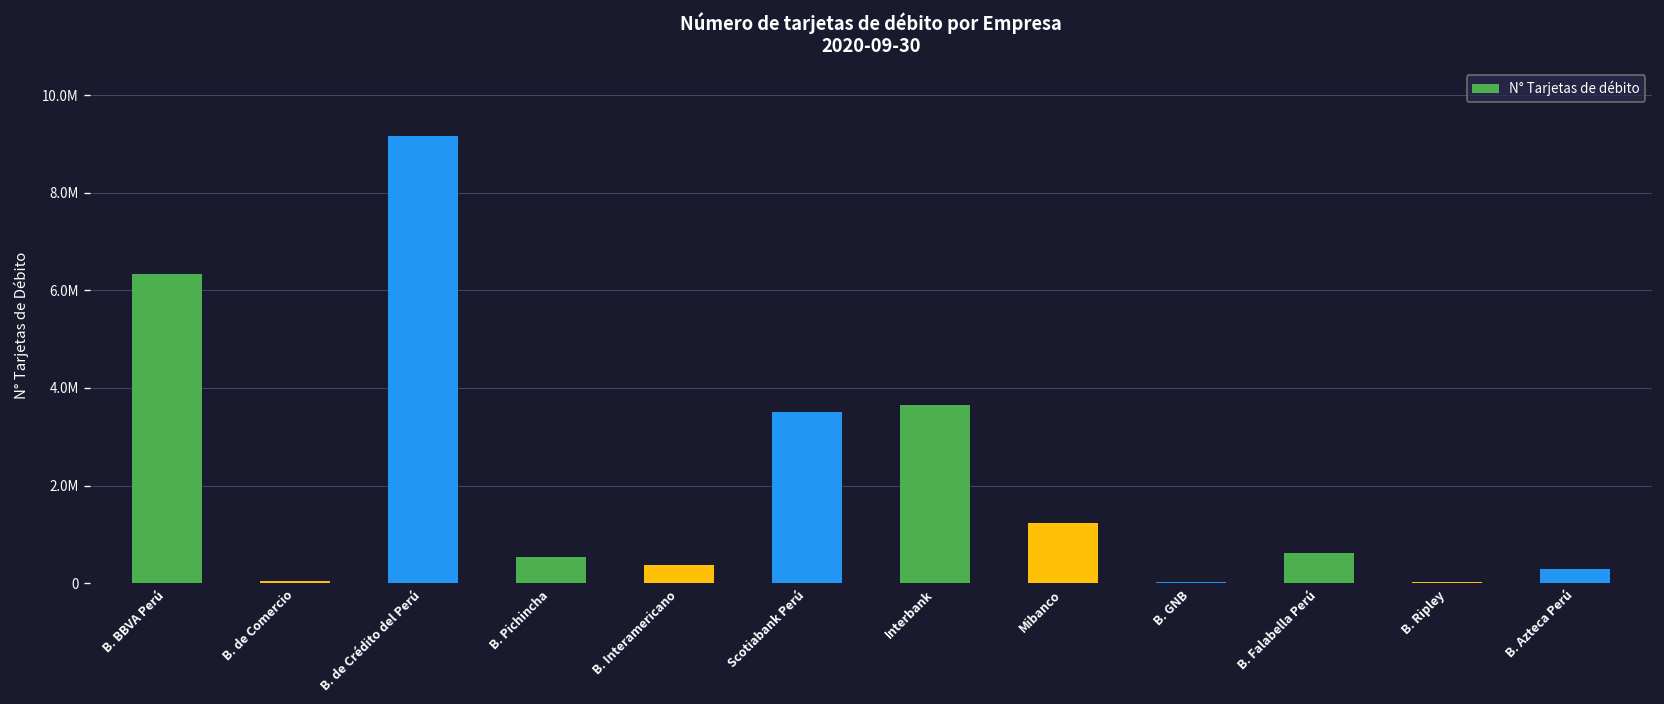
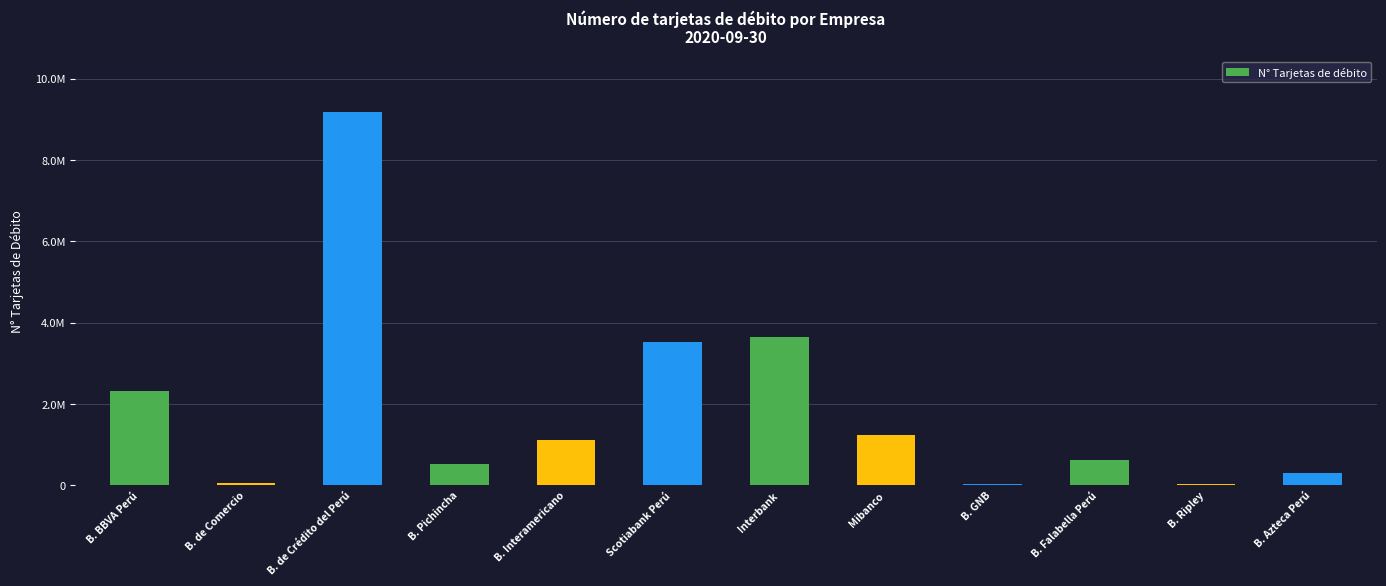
B. BBVA Perú: 6300000 -> 2300000
B. Interamericano: 400000 -> 1100000
